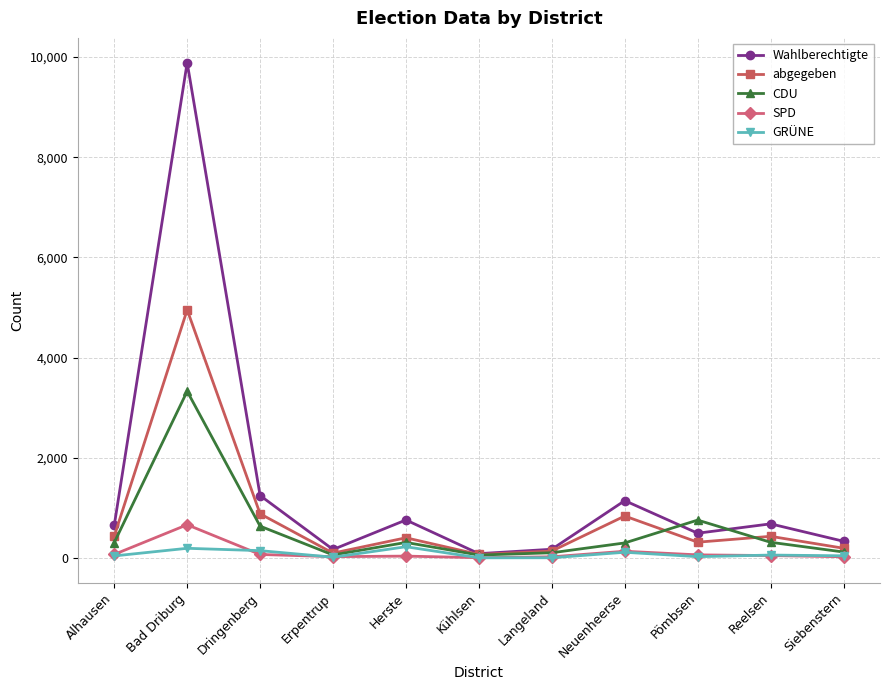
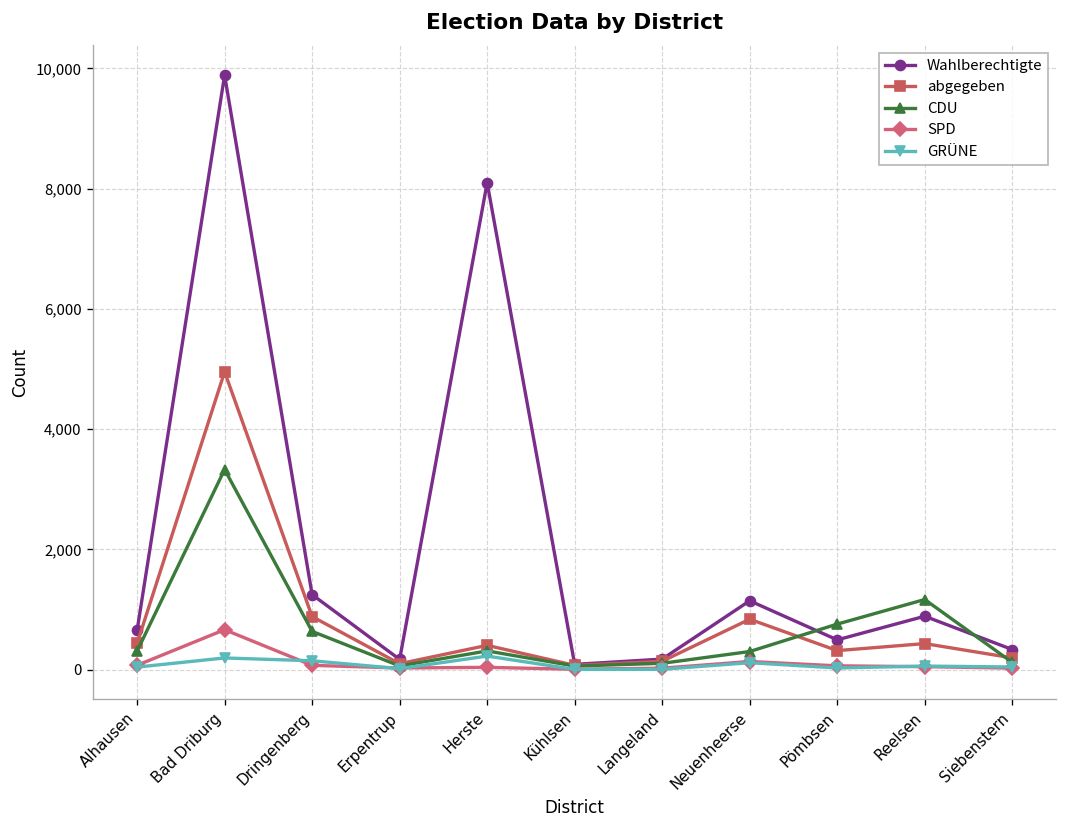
Wahlberechtigte, Herste: 800 -> 8,100
Wahlberechtigte, Reelsen: 700 -> 900
CDU, Reelsen: 300 -> 1,200
